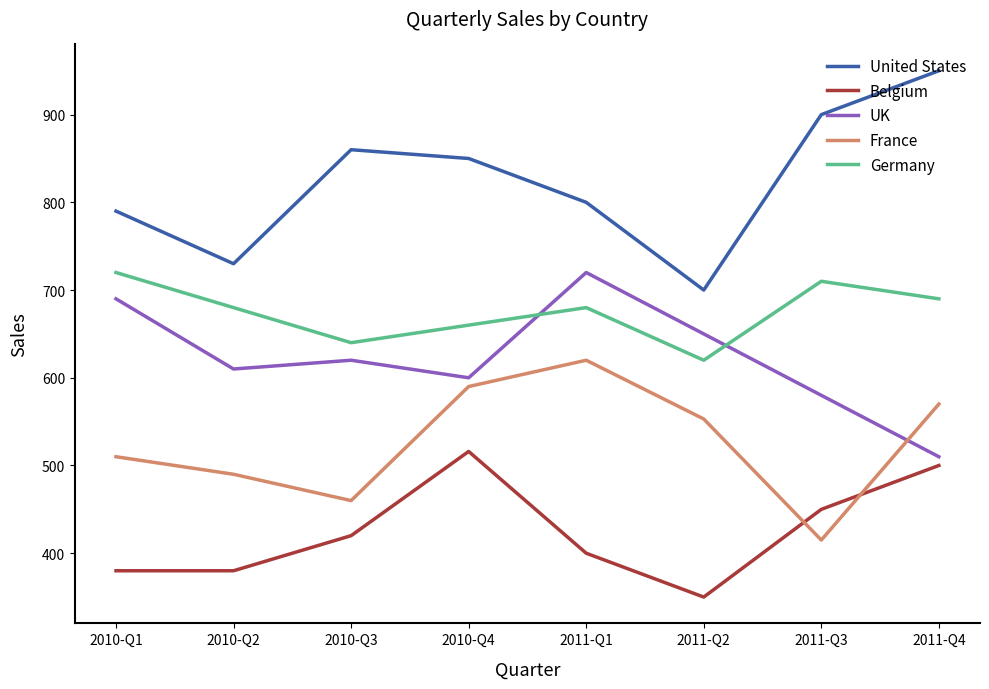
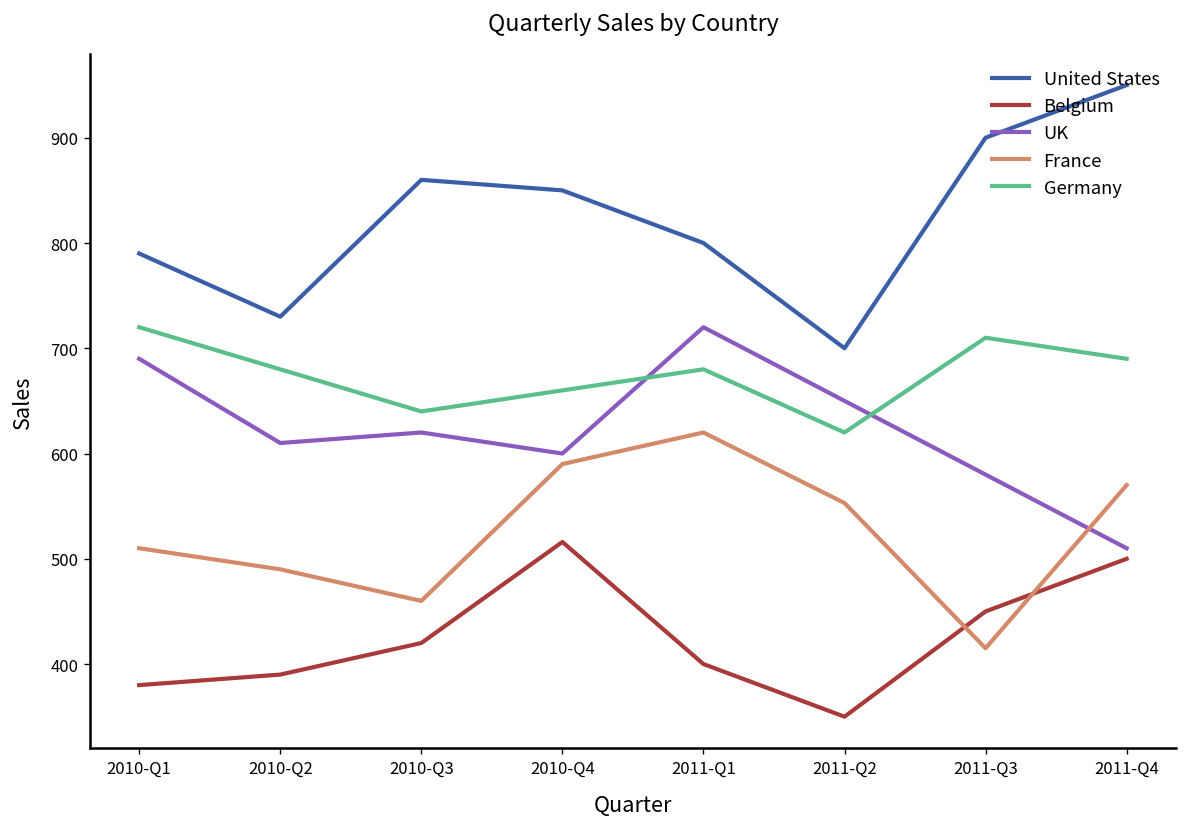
Belgium, 2010-Q2: 380 -> 390
